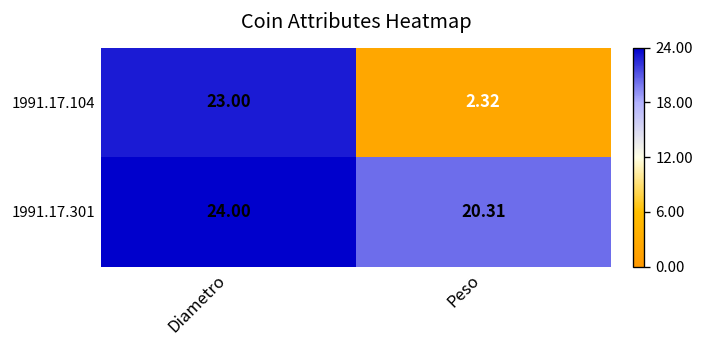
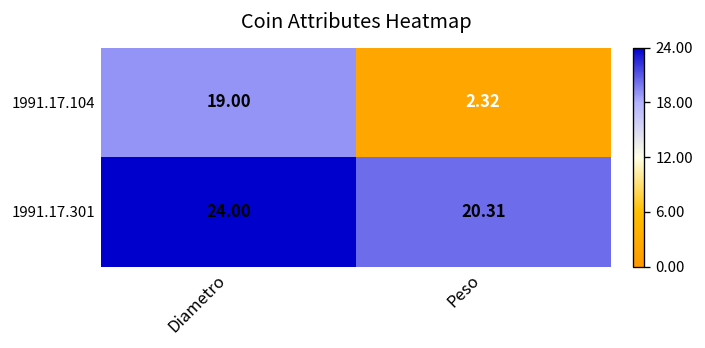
1991.17.104, Diametro: 23.00 -> 19.00
